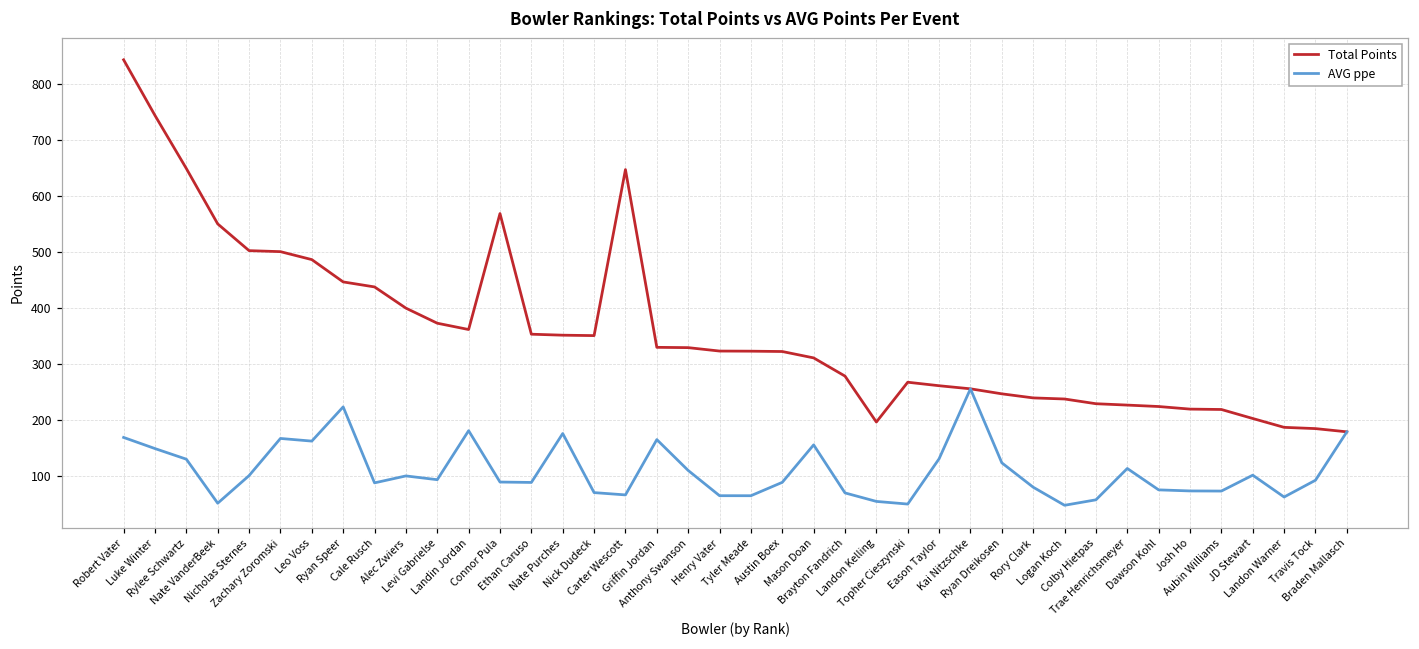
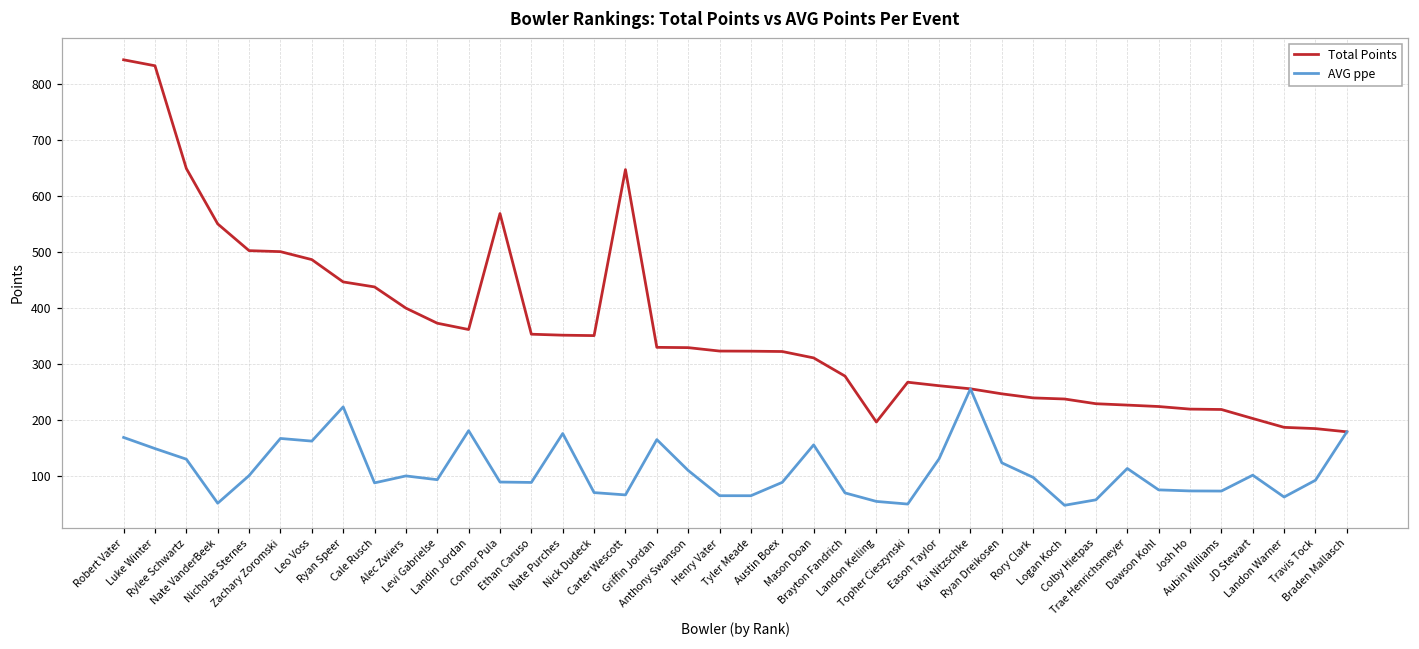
Total Points, Luke Winter: 740 -> 830
AVG ppe, Rory Clark: 80 -> 100
